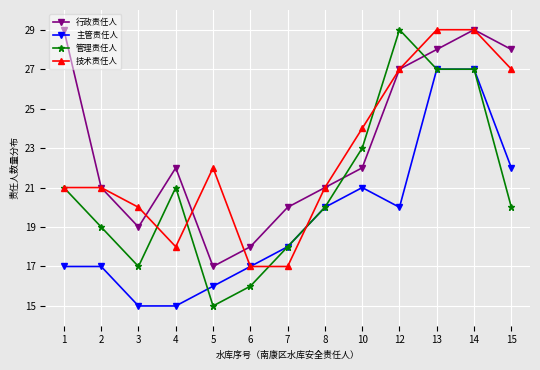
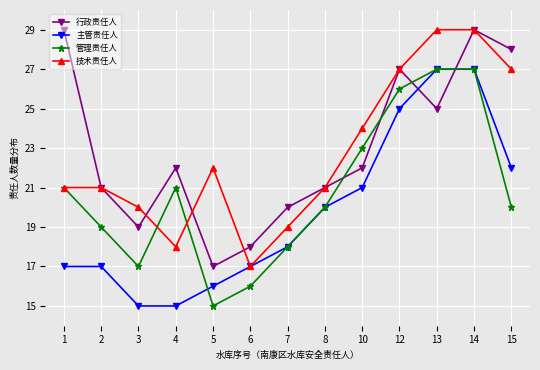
技术责任人, 7: 17 -> 19
主管责任人, 12: 20 -> 25
管理责任人, 12: 29 -> 26
行政责任人, 13: 28 -> 25
